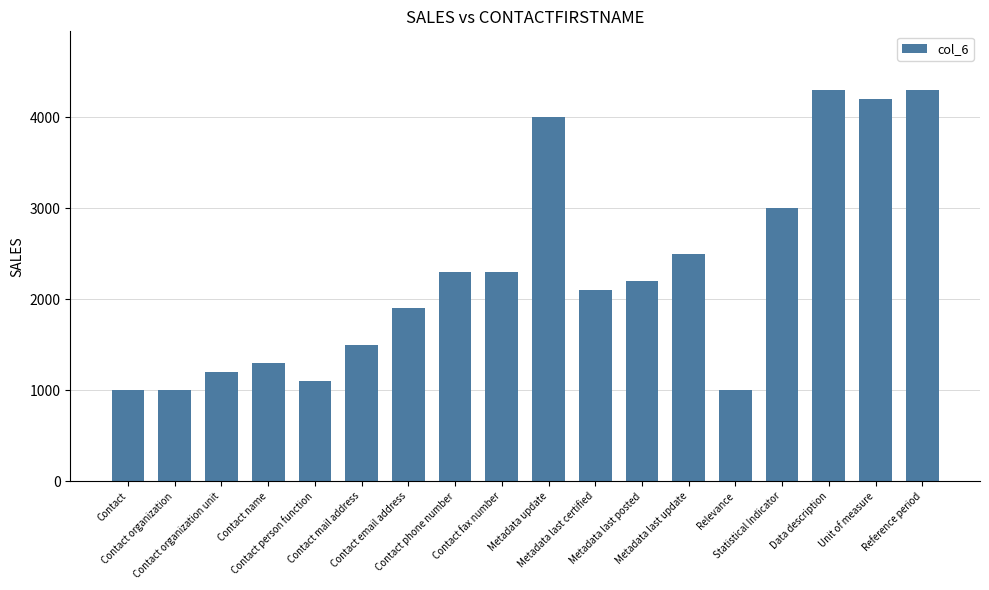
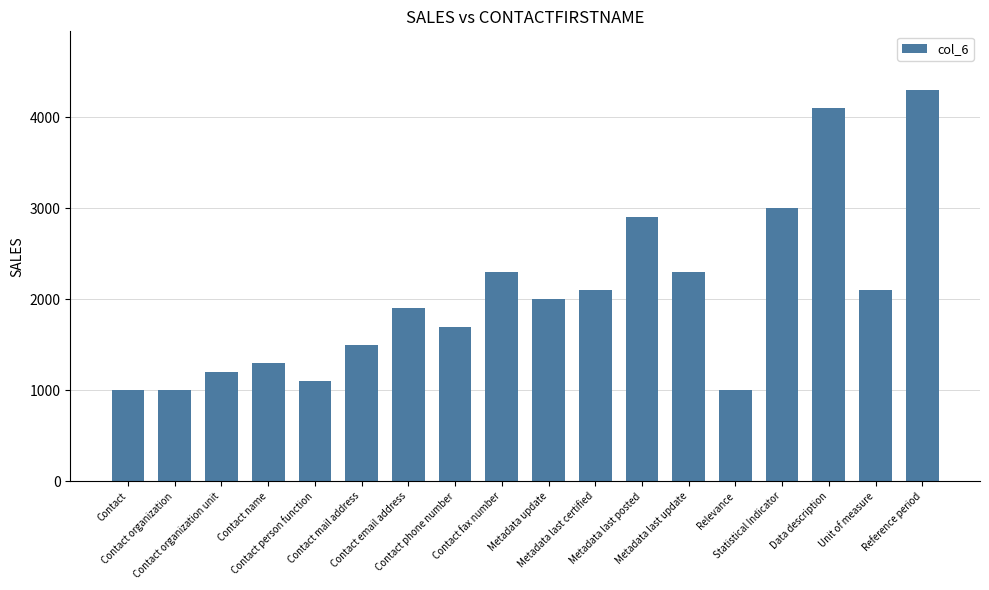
Contact phone number: 2300 -> 1700
Metadata update: 4000 -> 2000
Metadata last posted: 2200 -> 2900
Metadata last update: 2500 -> 2300
Data description: 4300 -> 4100
Unit of measure: 4200 -> 2100
